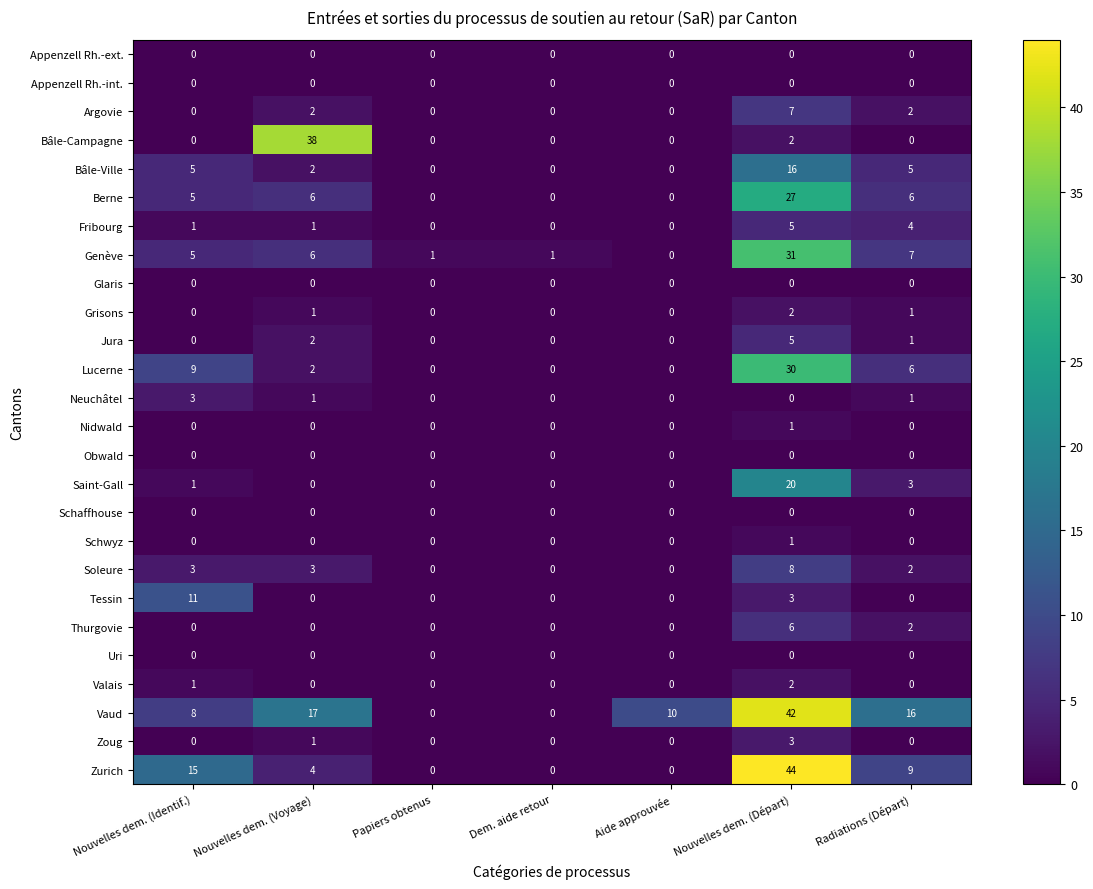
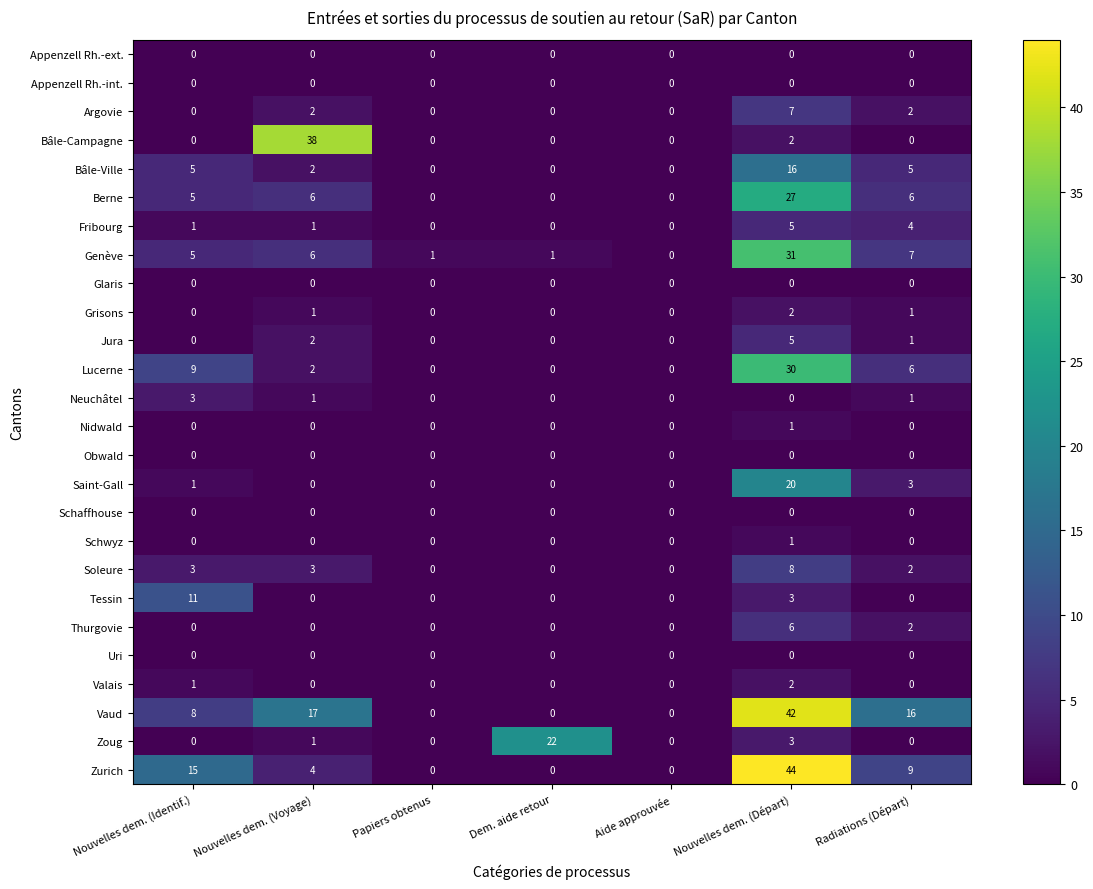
Vaud, Aide approuvée: 10 -> 0
Zoug, Dem. aide retour: 0 -> 22
